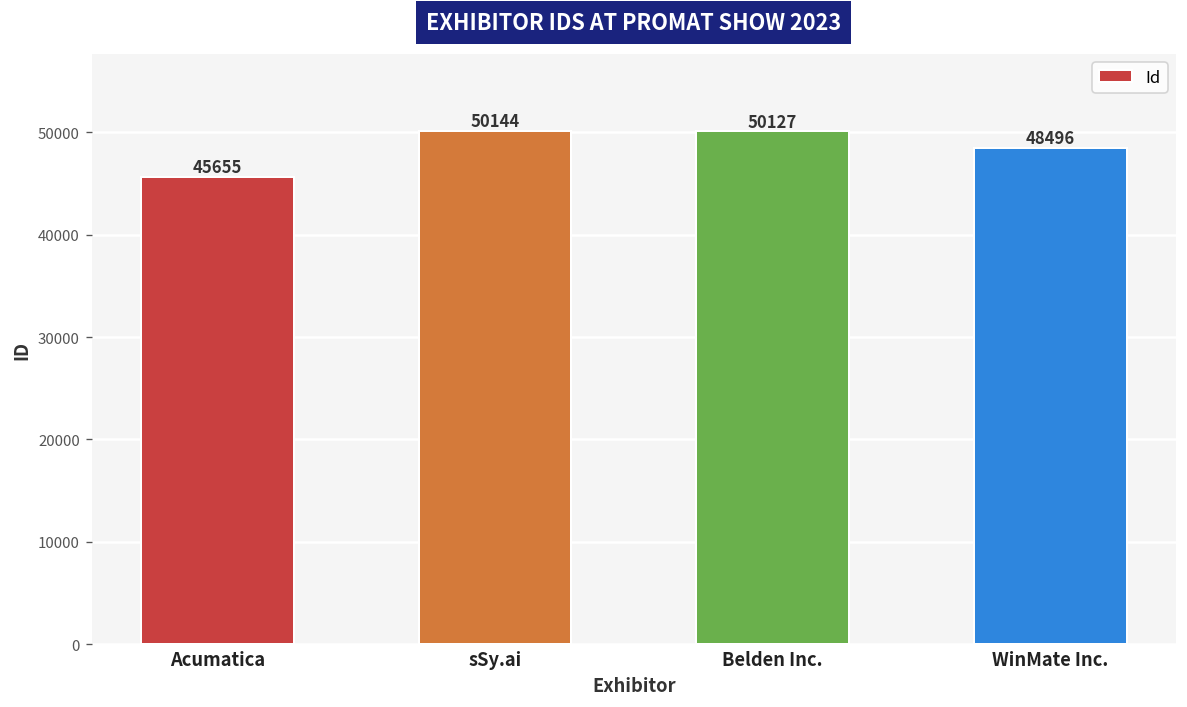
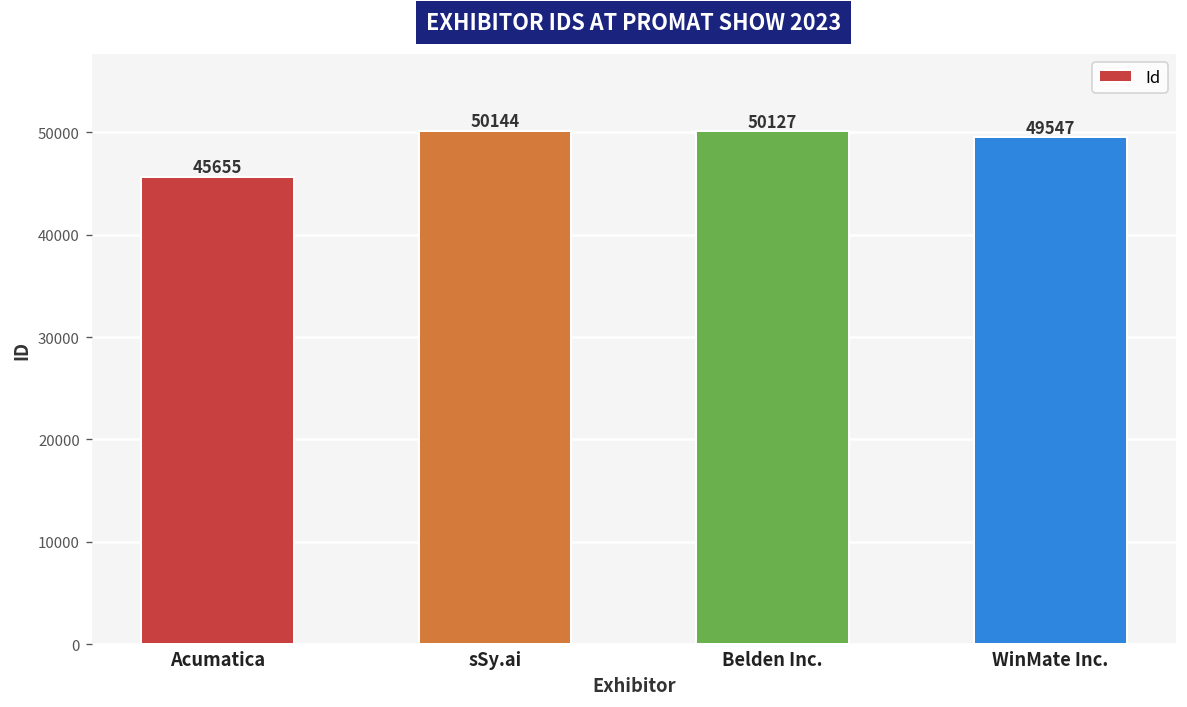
WinMate Inc.: 48496 -> 49547
